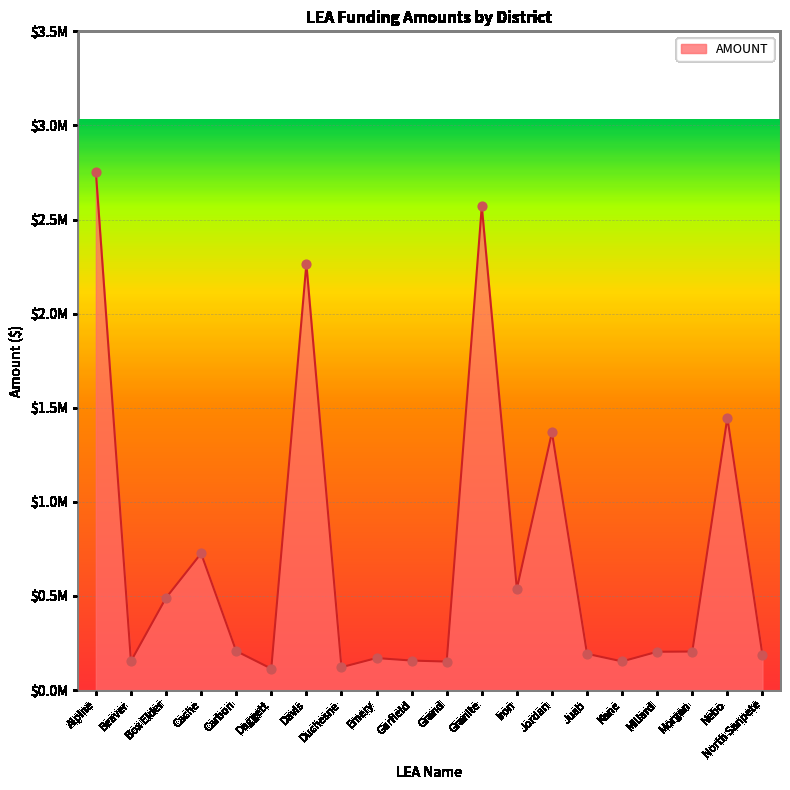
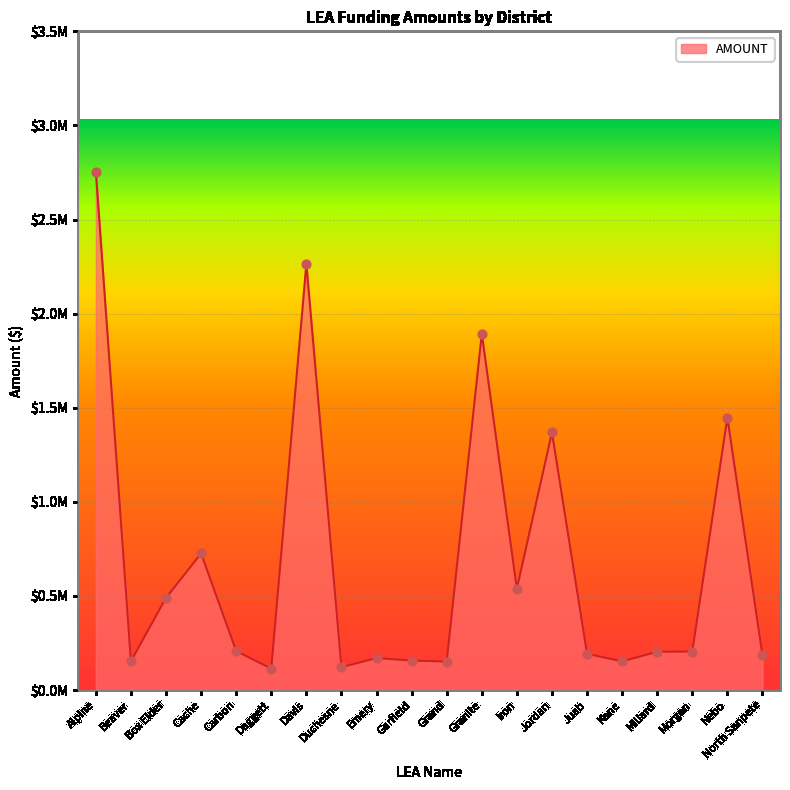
Granite: $2570000 -> $1890000
